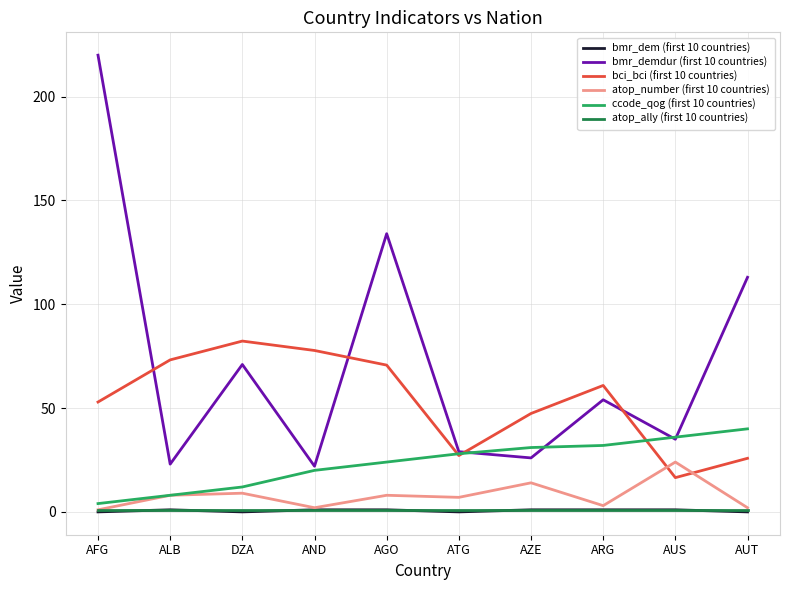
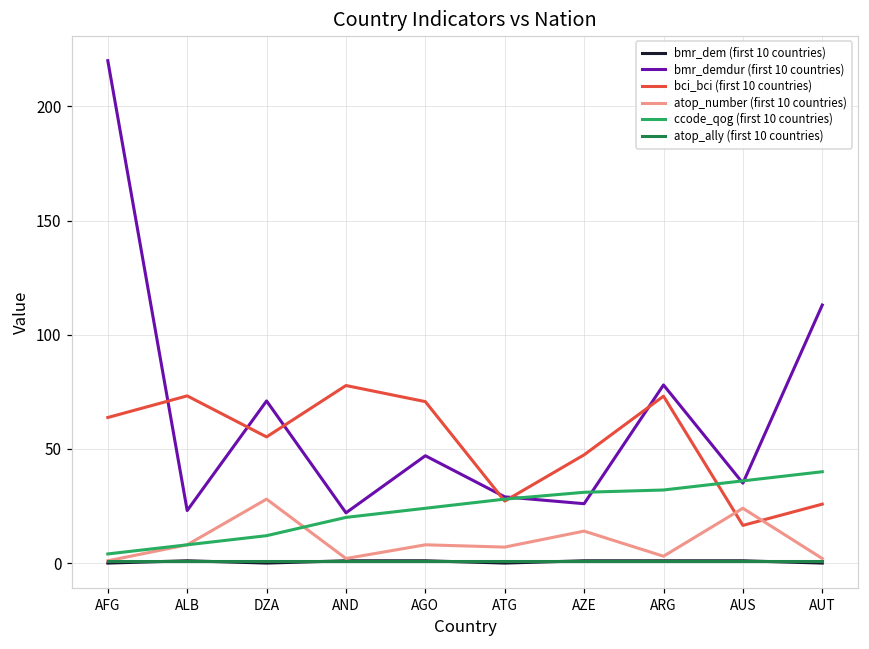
bci_bci (first 10 countries), AFG: 53 -> 64
bci_bci (first 10 countries), DZA: 82 -> 55
atop_number (first 10 countries), DZA: 9 -> 28
bmr_demdur (first 10 countries), AGO: 134 -> 47
bmr_demdur (first 10 countries), ARG: 54 -> 78
bci_bci (first 10 countries), ARG: 61 -> 73
